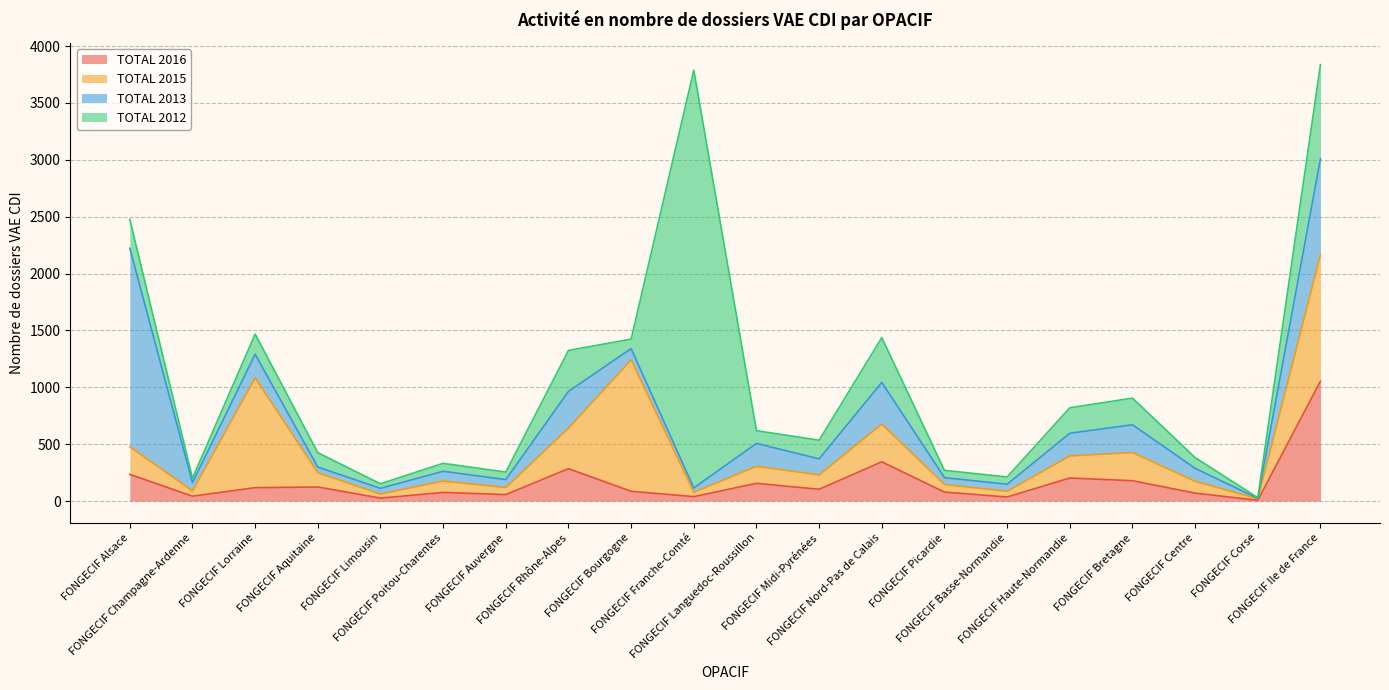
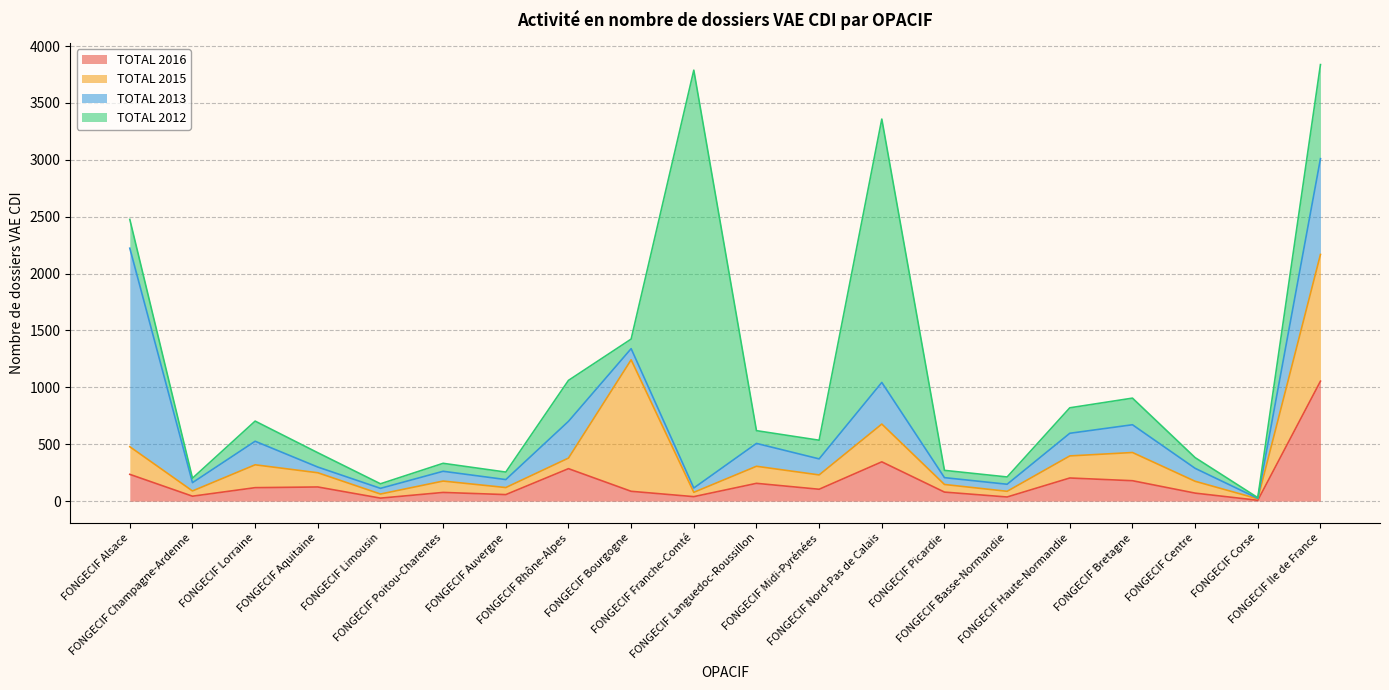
TOTAL 2015, FONGECIF Lorraine: 970 -> 200
TOTAL 2015, FONGECIF Rhône-Alpes: 360 -> 90
TOTAL 2012, FONGECIF Nord-Pas de Calais: 390 -> 2320
